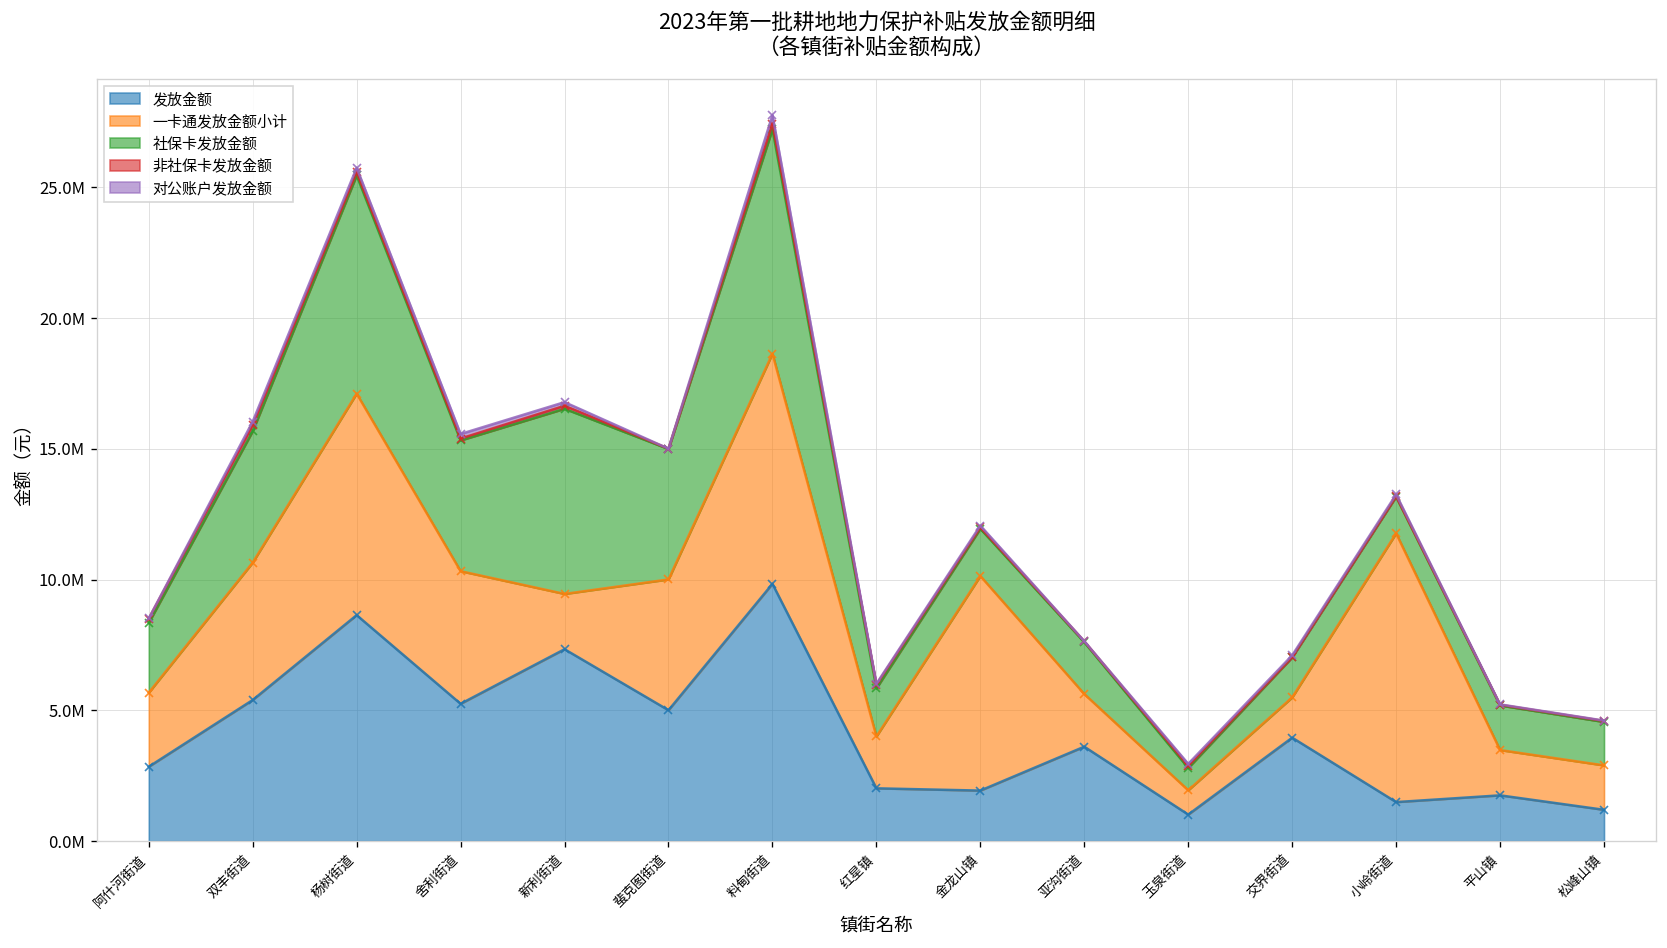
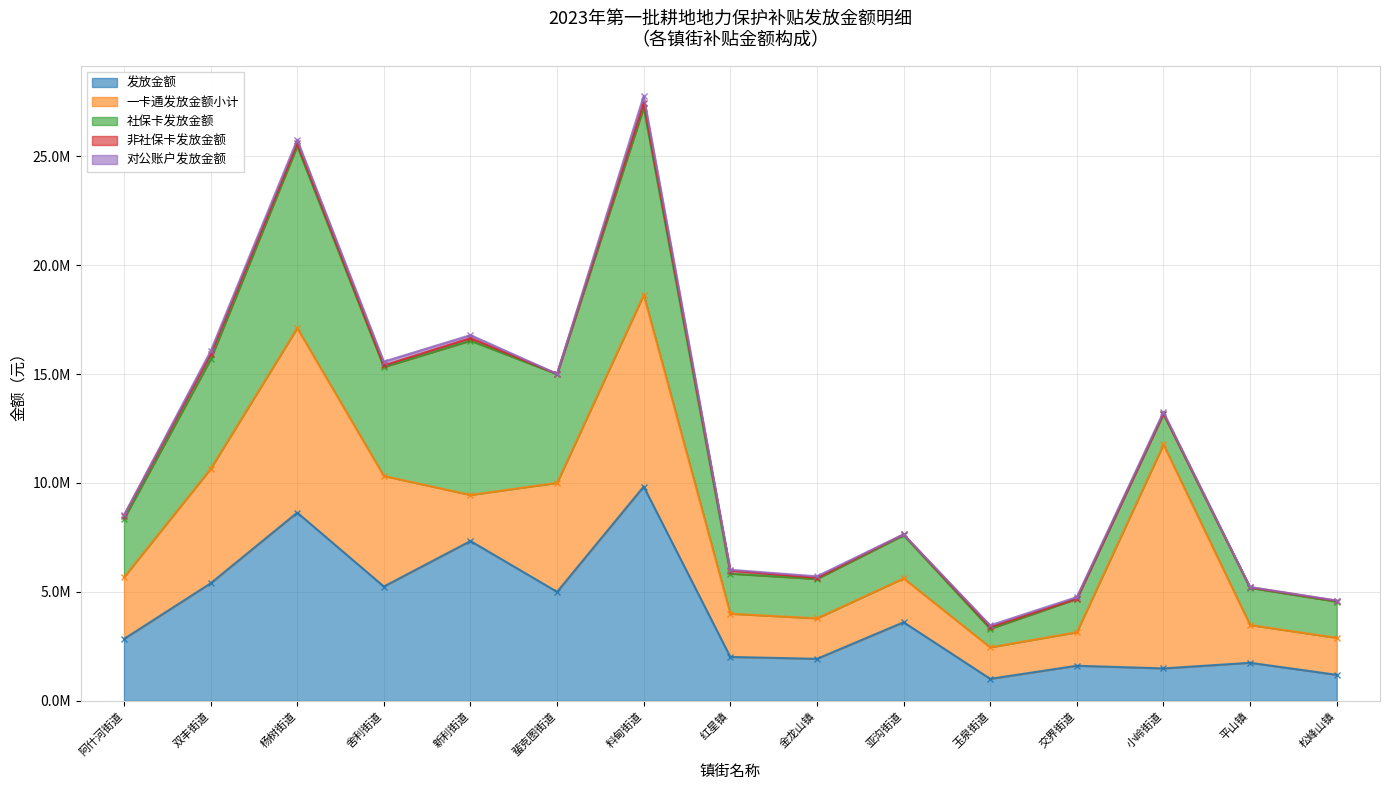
一卡通发放金额小计, 金龙山镇: 8200000 -> 1900000
一卡通发放金额小计, 玉泉街道: 900000 -> 1400000
发放金额, 交界街道: 4000000 -> 1600000
